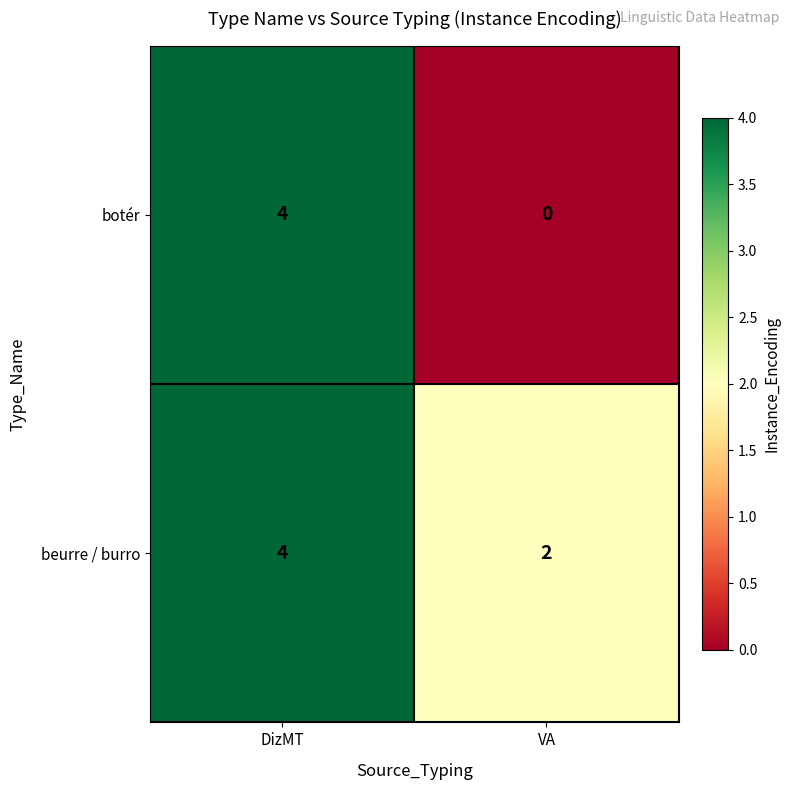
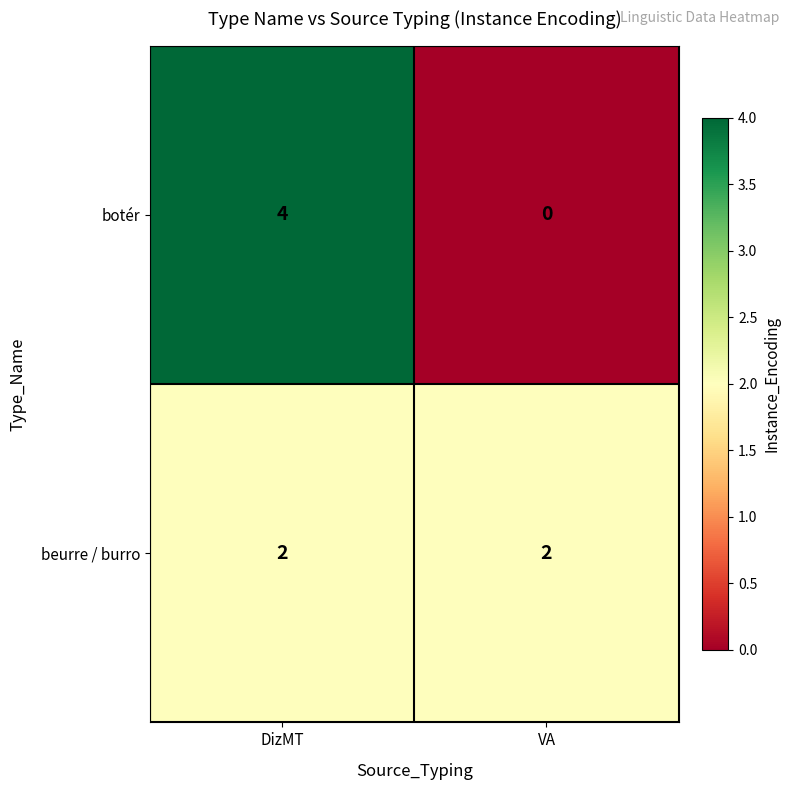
beurre / burro, DizMT: 4 -> 2
